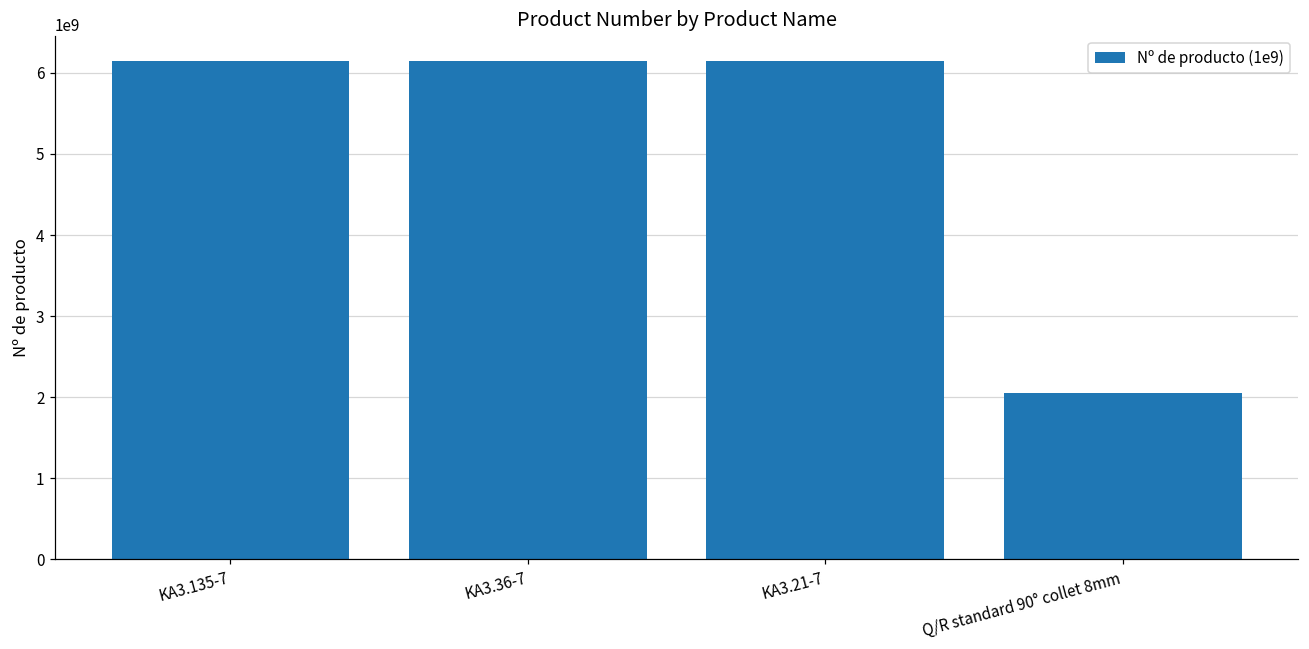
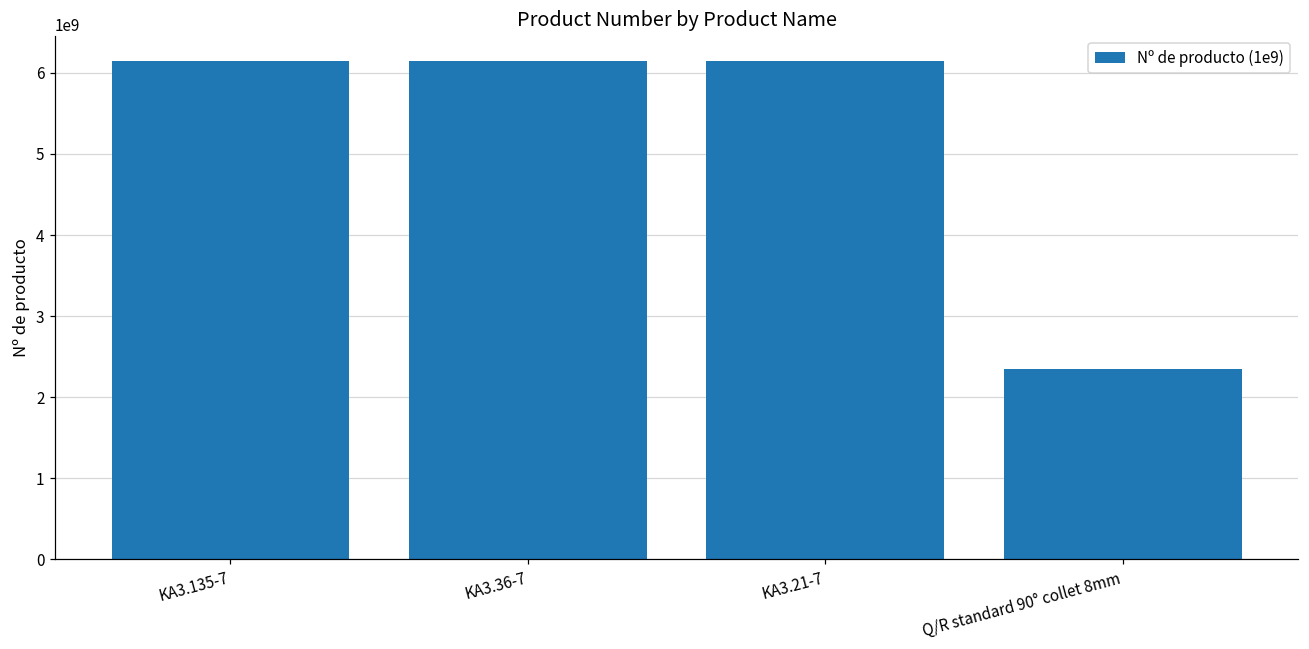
Q/R standard 90° collet 8mm: 2100000000 -> 2300000000
